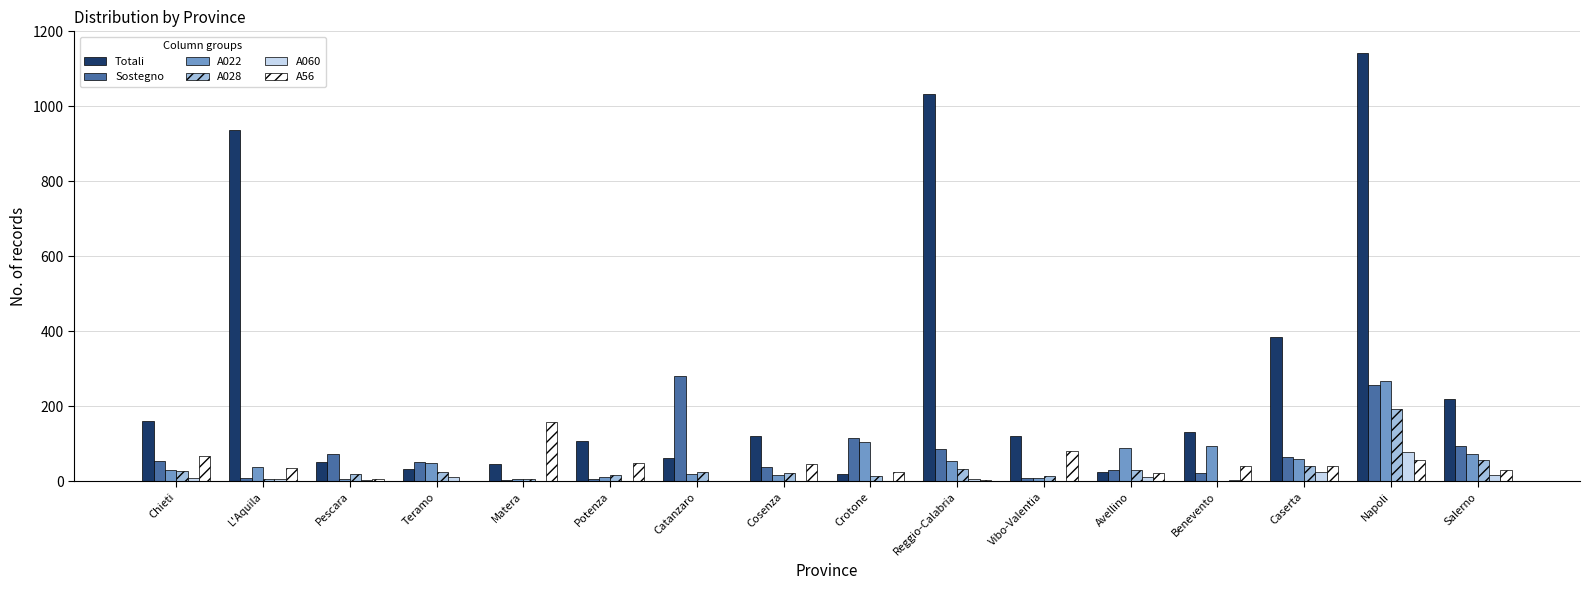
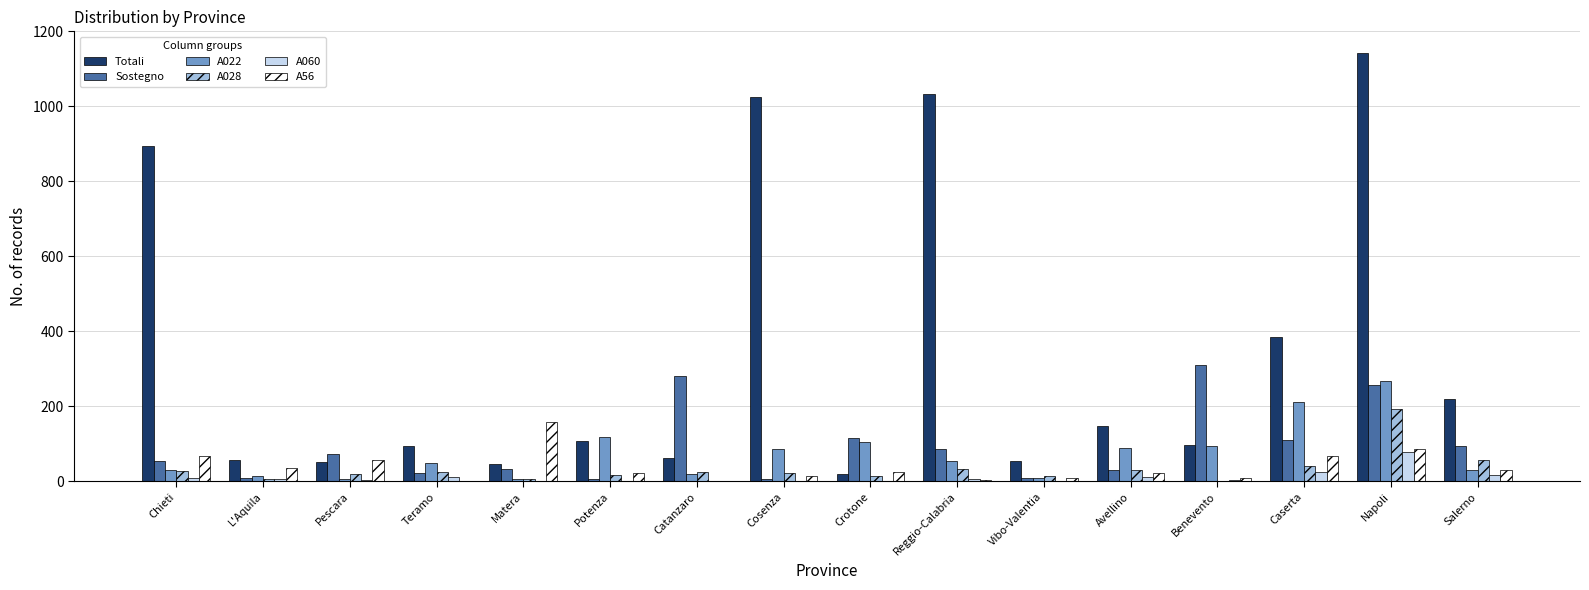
Totali, Chieti: 160 -> 900
Totali, L'Aquila: 940 -> 60
A022, L'Aquila: 40 -> 10
A56, Pescara: 10 -> 60
Totali, Teramo: 30 -> 90
Sostegno, Teramo: 50 -> 20
Sostegno, Matera: 0 -> 30
A022, Potenza: 10 -> 120
A56, Potenza: 50 -> 20
Totali, Cosenza: 120 -> 1030
Sostegno, Cosenza: 40 -> 10
A022, Cosenza: 20 -> 90
A56, Cosenza: 50 -> 20
Totali, Vibo-Valentia: 120 -> 60
A56, Vibo-Valentia: 80 -> 10
Totali, Avellino: 20 -> 150
Totali, Benevento: 130 -> 100
Sostegno, Benevento: 20 -> 310
A56, Benevento: 40 -> 10
Sostegno, Caserta: 70 -> 110
A022, Caserta: 60 -> 210
A56, Caserta: 40 -> 70
A56, Napoli: 60 -> 90
A022, Salerno: 70 -> 30
